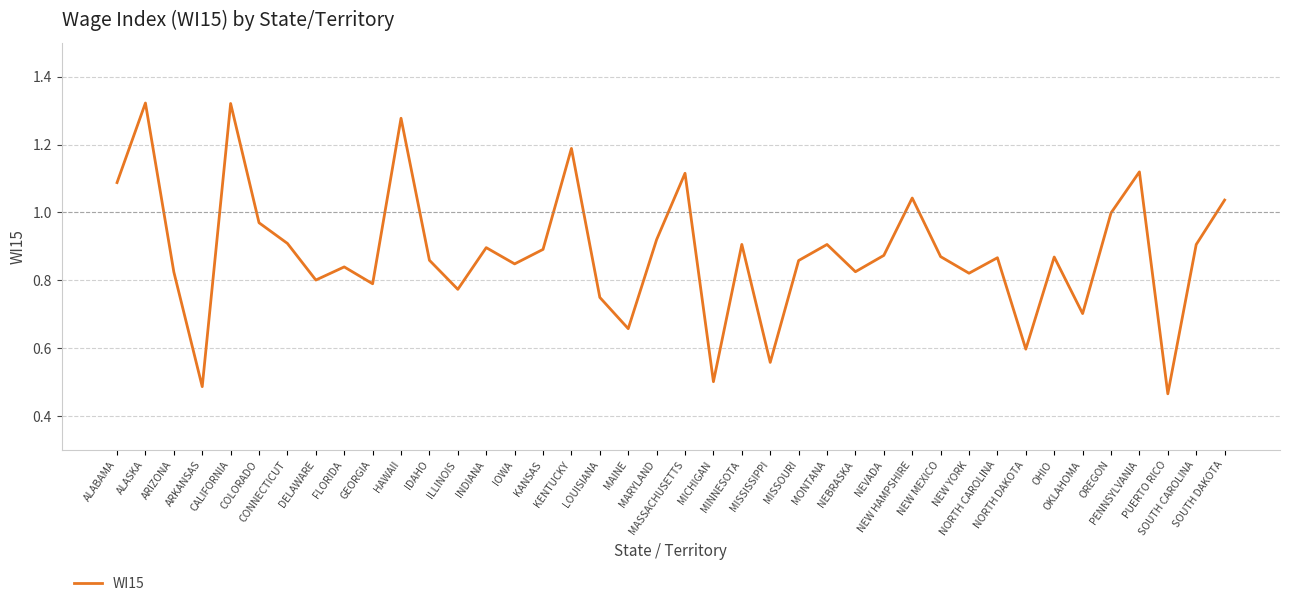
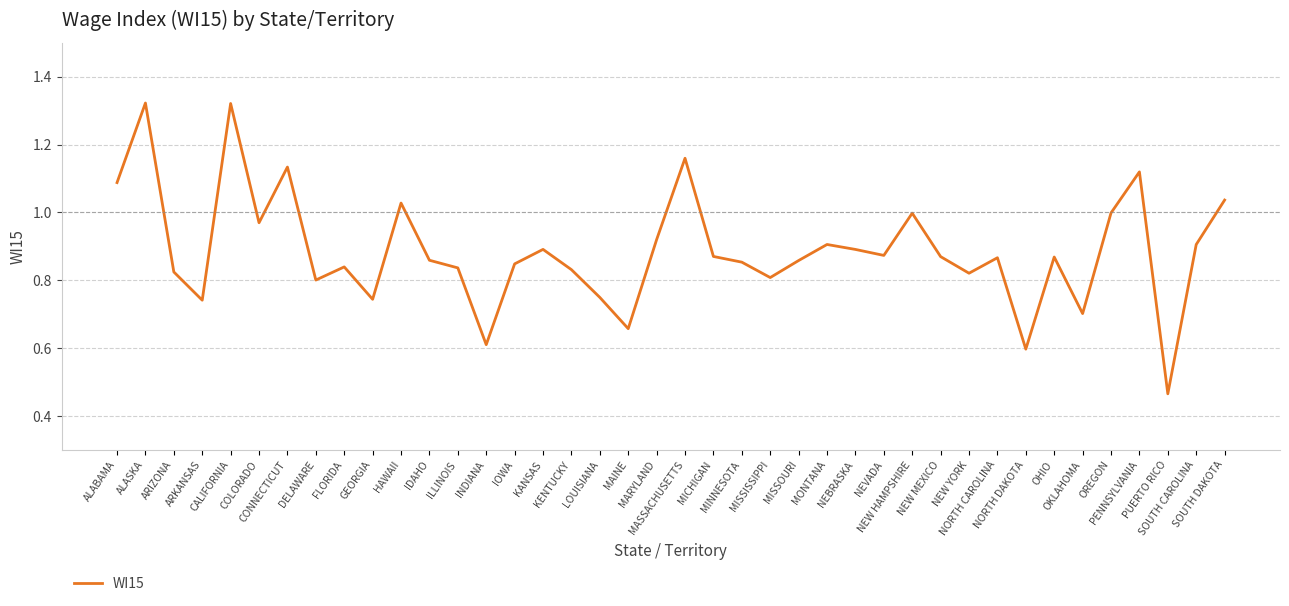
ARKANSAS: 0.49 -> 0.74
CONNECTICUT: 0.91 -> 1.13
GEORGIA: 0.79 -> 0.74
HAWAII: 1.28 -> 1.03
ILLINOIS: 0.77 -> 0.84
INDIANA: 0.90 -> 0.61
KENTUCKY: 1.19 -> 0.83
MASSACHUSETTS: 1.12 -> 1.16
MICHIGAN: 0.50 -> 0.87
MINNESOTA: 0.91 -> 0.85
MISSISSIPPI: 0.56 -> 0.81
NEBRASKA: 0.83 -> 0.89
NEW HAMPSHIRE: 1.04 -> 1.00
